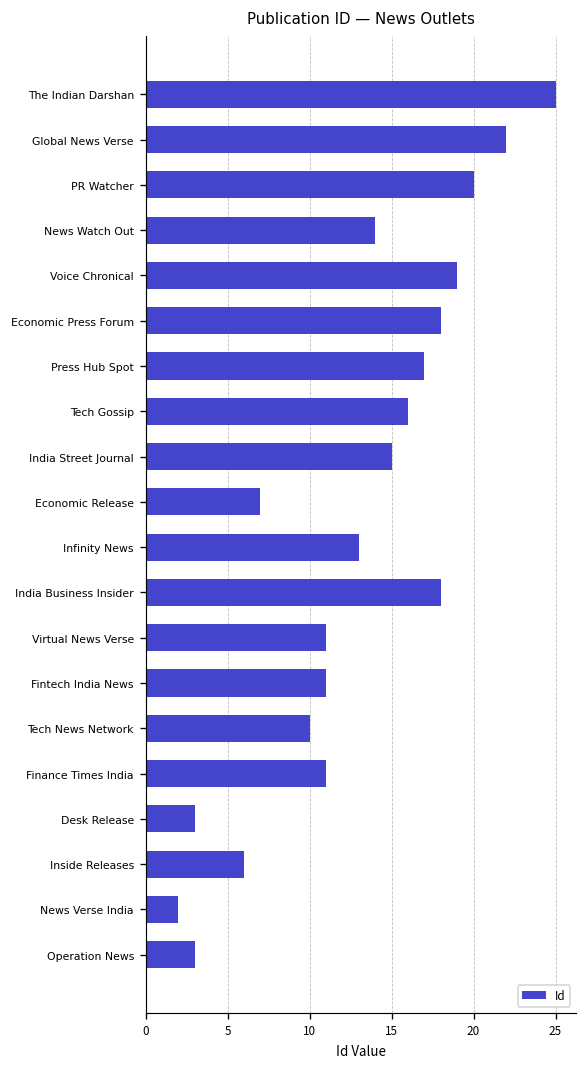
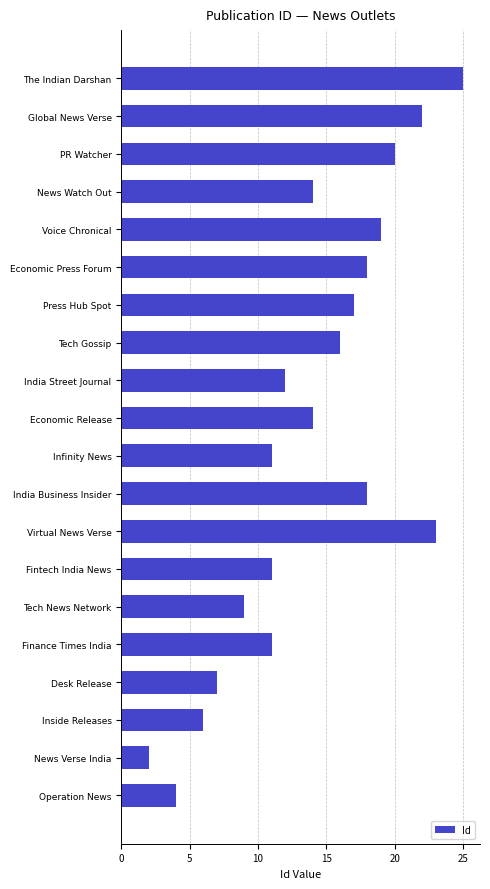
India Street Journal: 15 -> 12
Economic Release: 7 -> 14
Infinity News: 13 -> 11
Virtual News Verse: 11 -> 23
Tech News Network: 10 -> 9
Desk Release: 3 -> 7
Operation News: 3 -> 4
